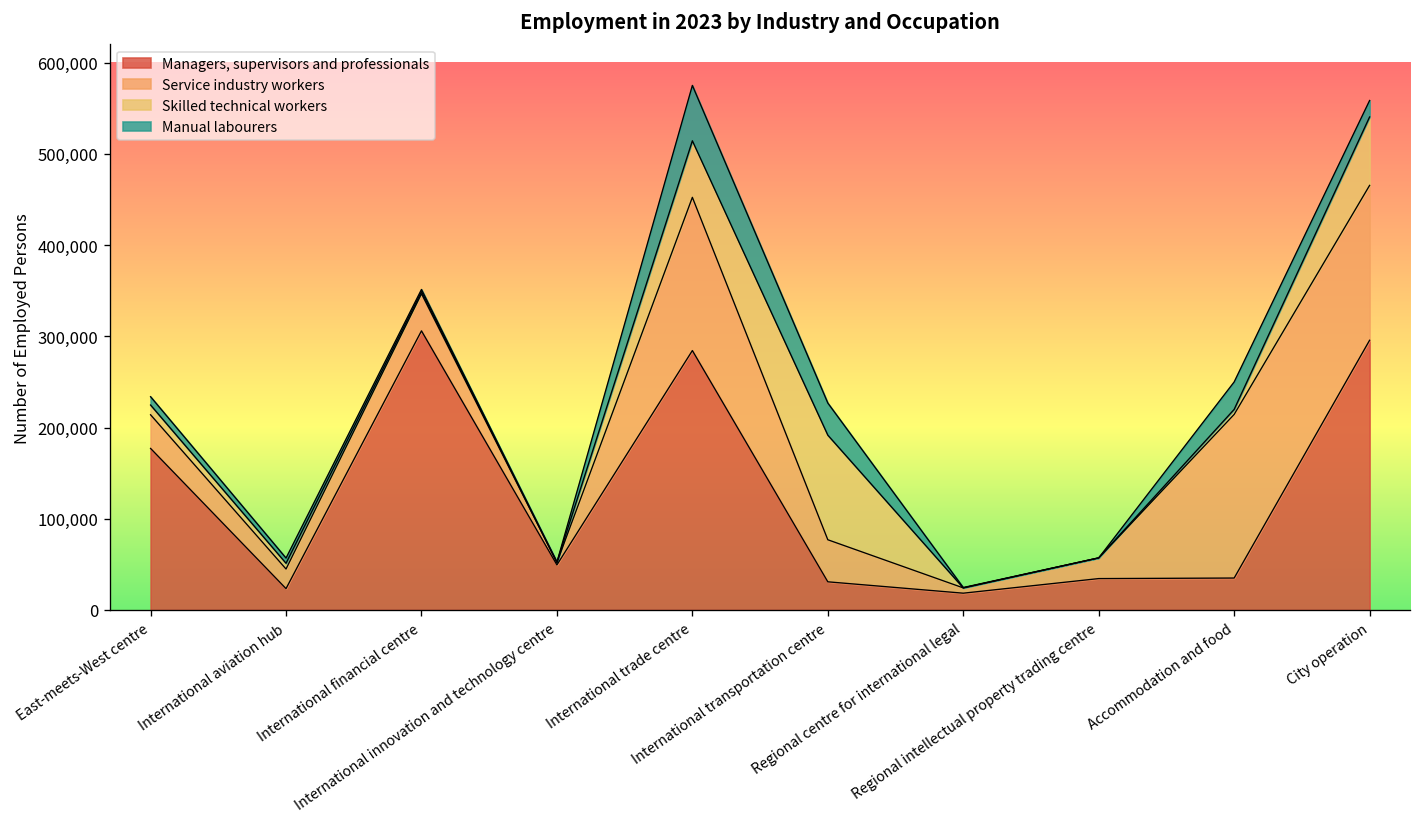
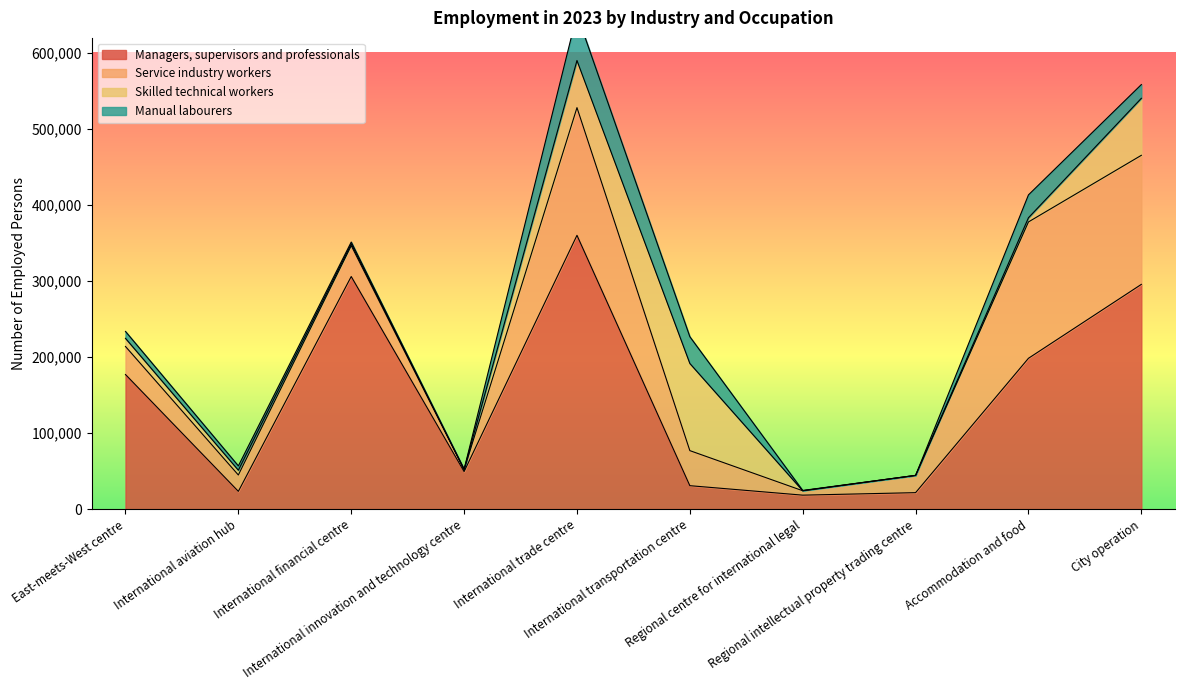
Managers, supervisors and professionals, International trade centre: 280,000 -> 360,000
Managers, supervisors and professionals, Regional intellectual property trading centre: 30,000 -> 20,000
Managers, supervisors and professionals, Accommodation and food: 40,000 -> 200,000
